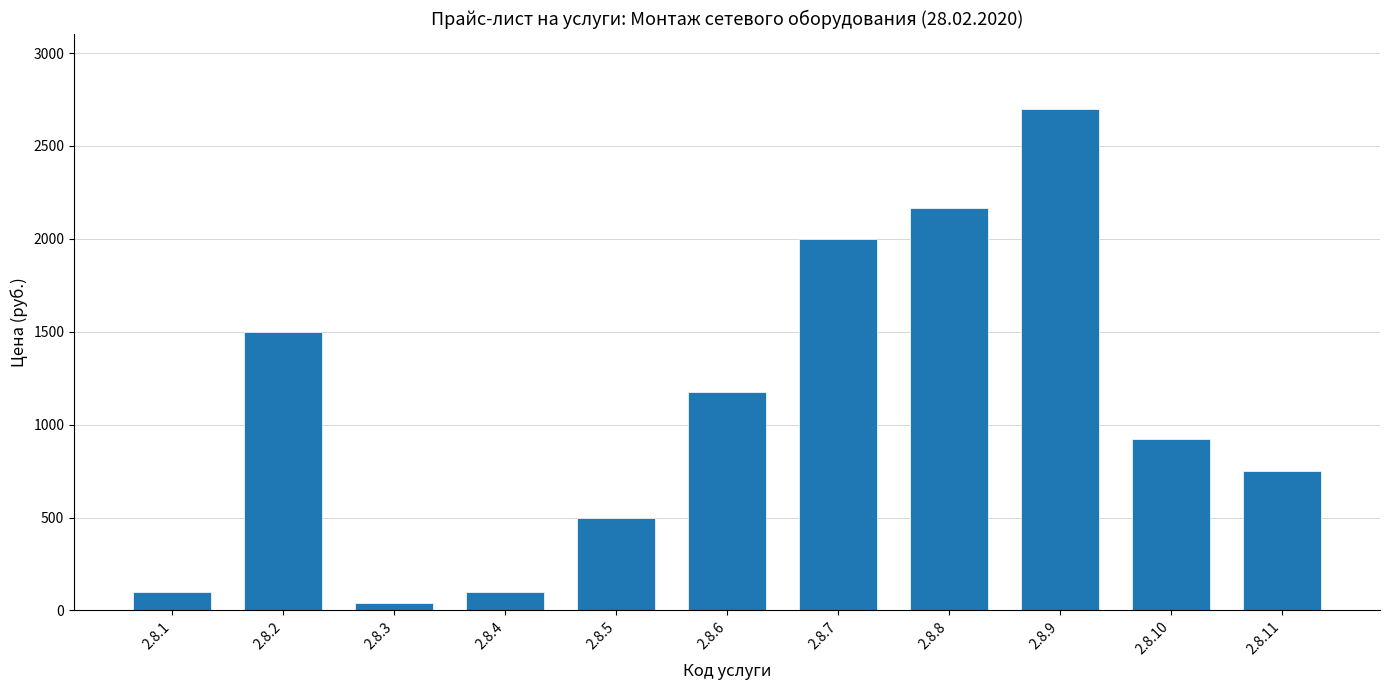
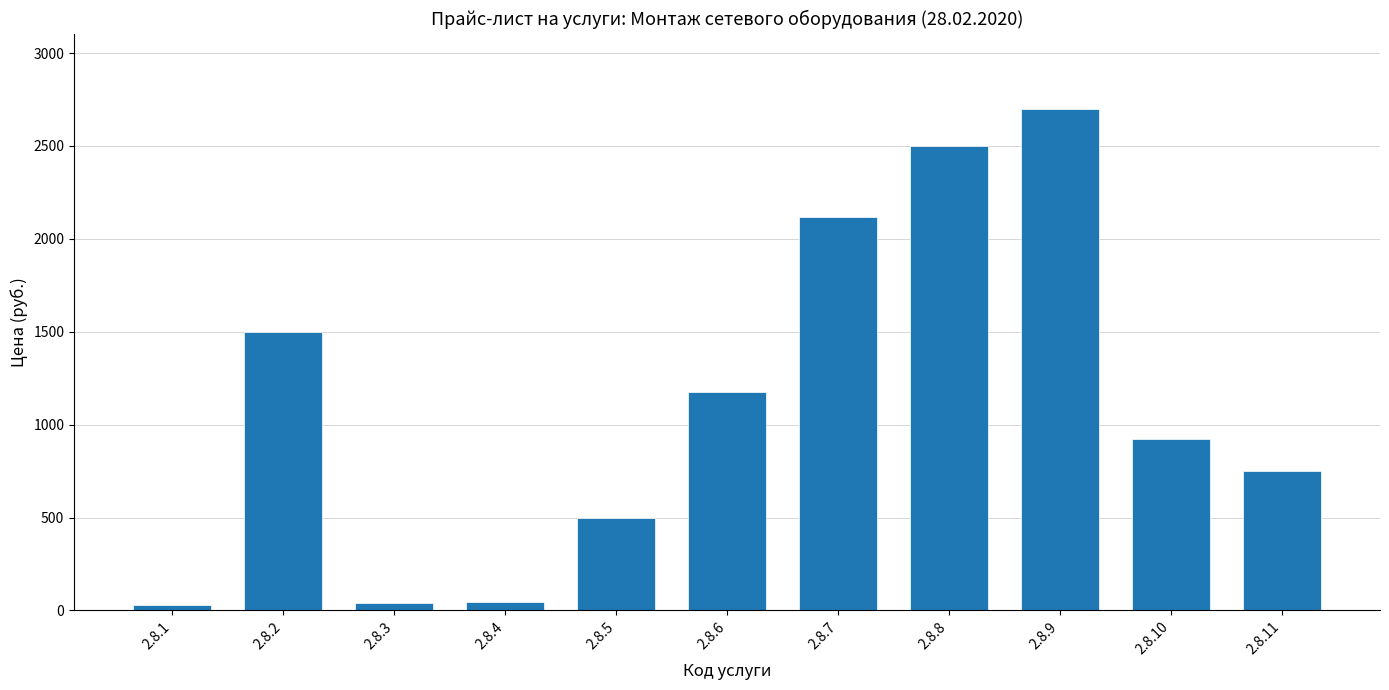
2.8.1: 100 -> 30
2.8.4: 100 -> 50
2.8.7: 2000 -> 2120
2.8.8: 2170 -> 2500
